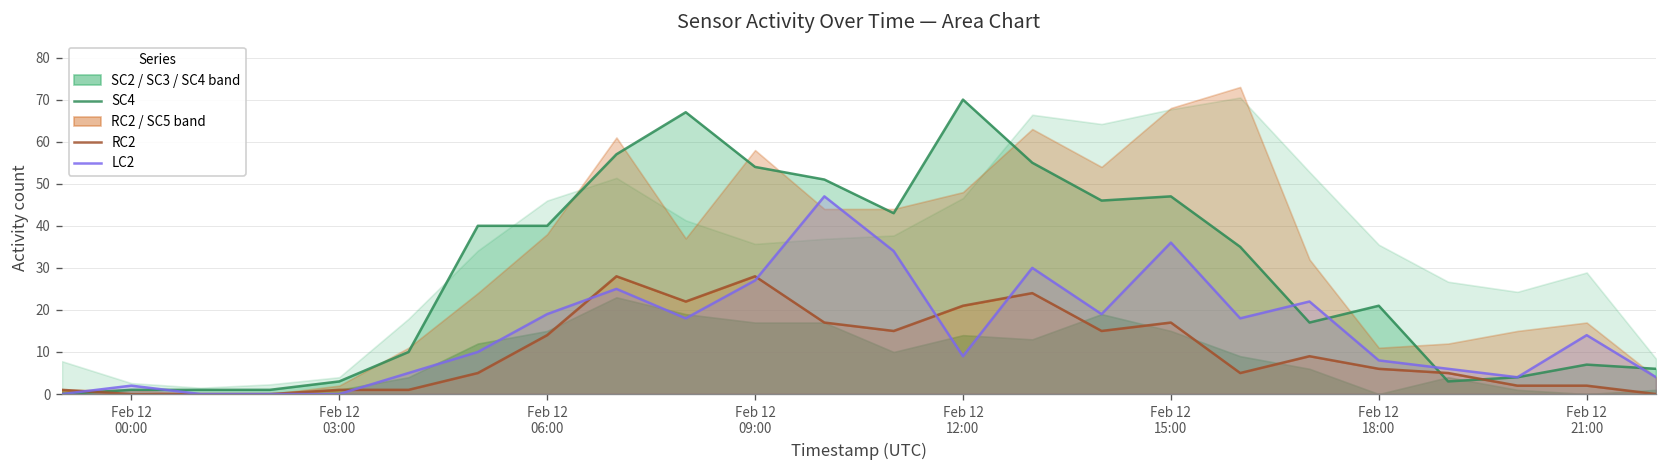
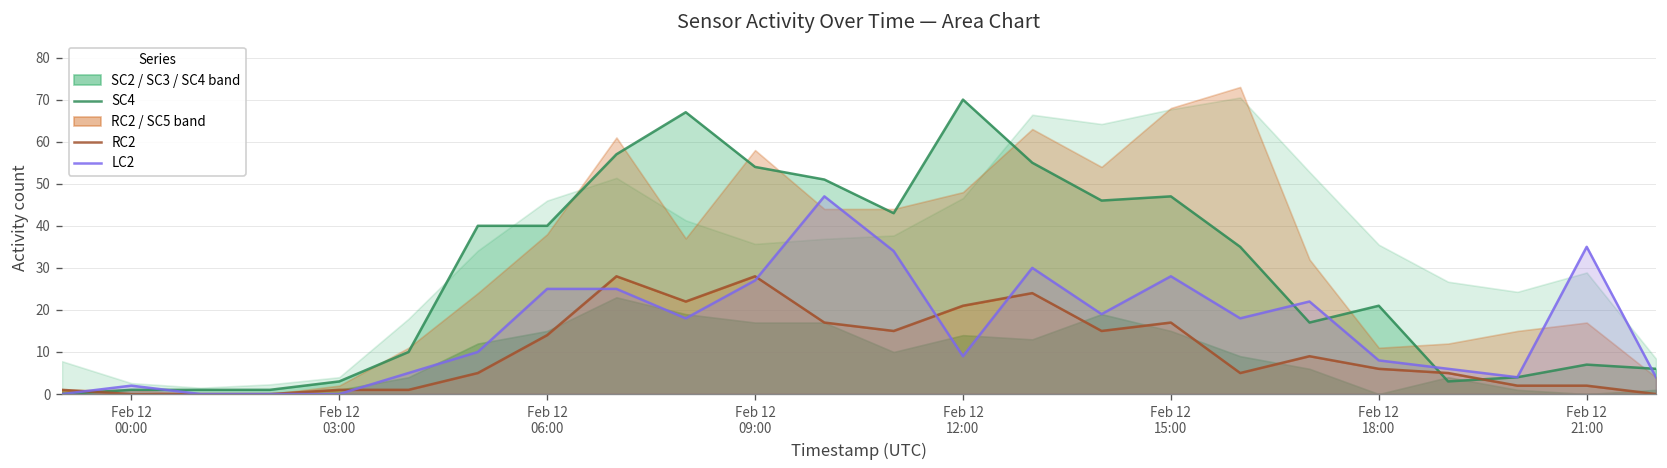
LC2, Feb 12 06:00: 19 -> 25
LC2, Feb 12 15:00: 36 -> 28
LC2, Feb 12 21:00: 14 -> 35
